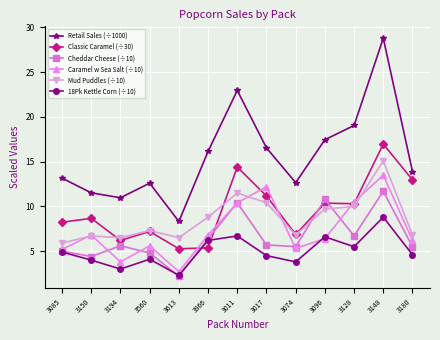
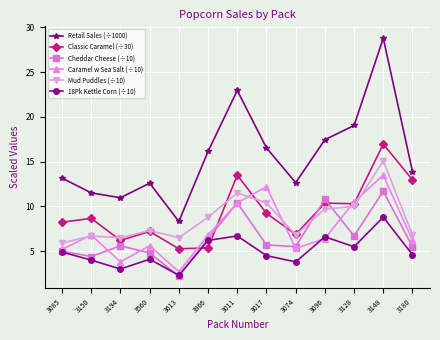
Classic Caramel (÷30), 3011: 14.4 -> 13.5
Classic Caramel (÷30), 3017: 11 -> 9
